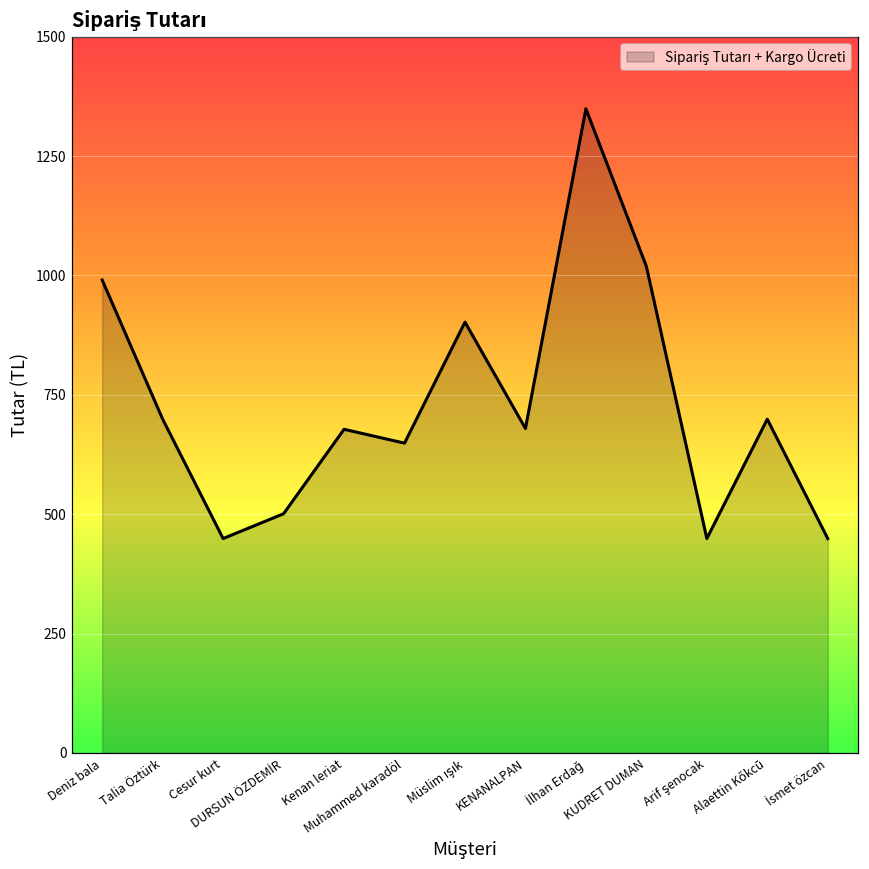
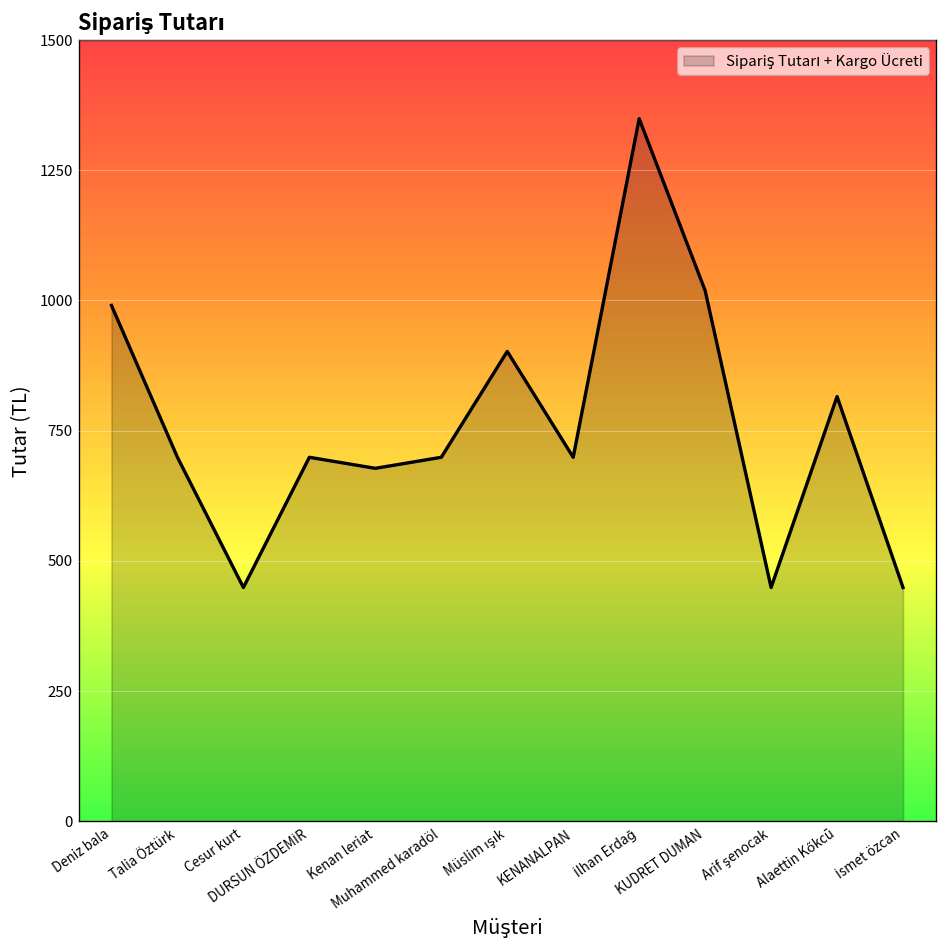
DURSUN ÖZDEMİR: 500 -> 700
Muhammed karadöl: 650 -> 700
KENANALPAN: 680 -> 700
Alaettin Kőkcū: 700 -> 820
